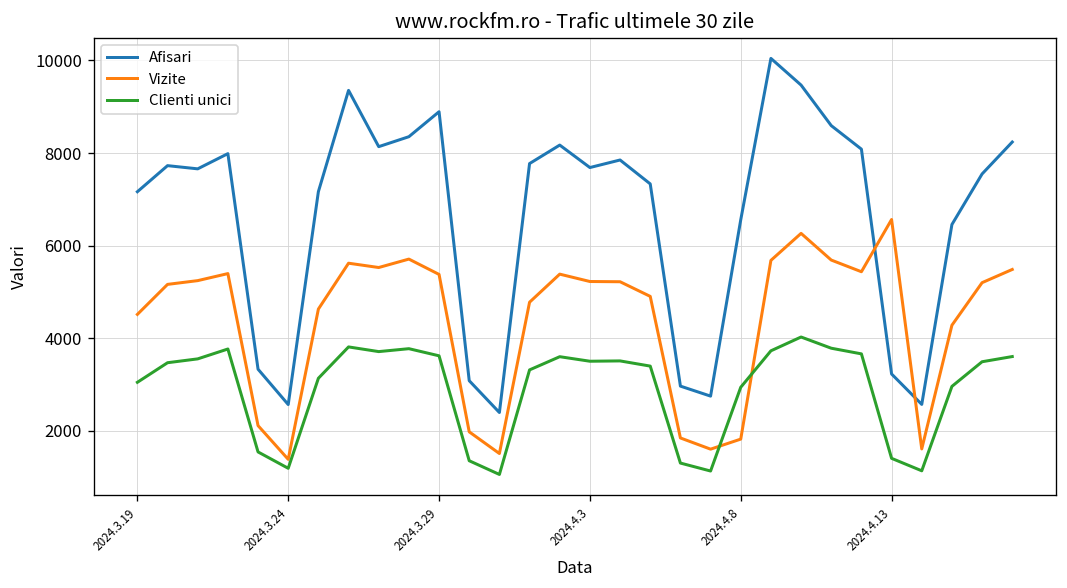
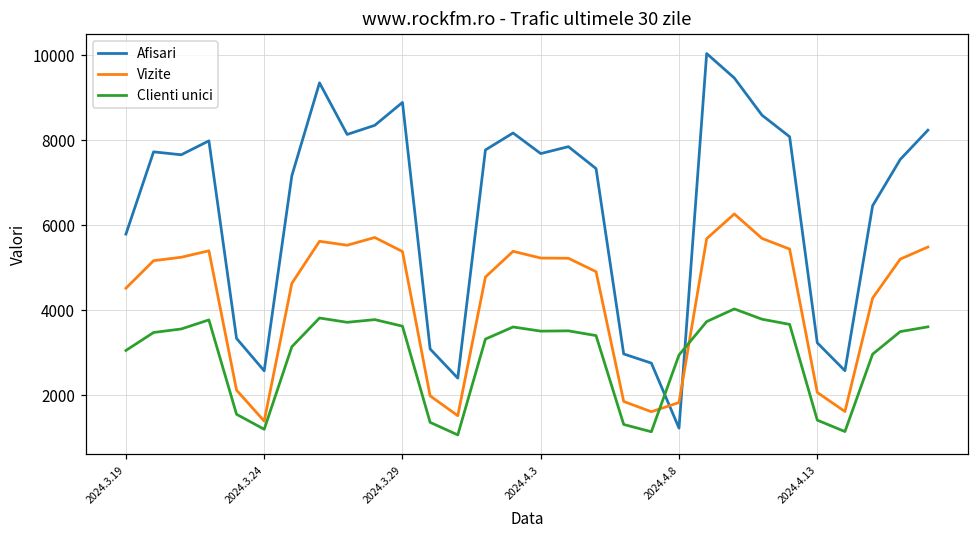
Afisari, 2024.3.19: 7200 -> 5800
Afisari, 2024.4.8: 6600 -> 1200
Vizite, 2024.4.13: 6600 -> 2100
